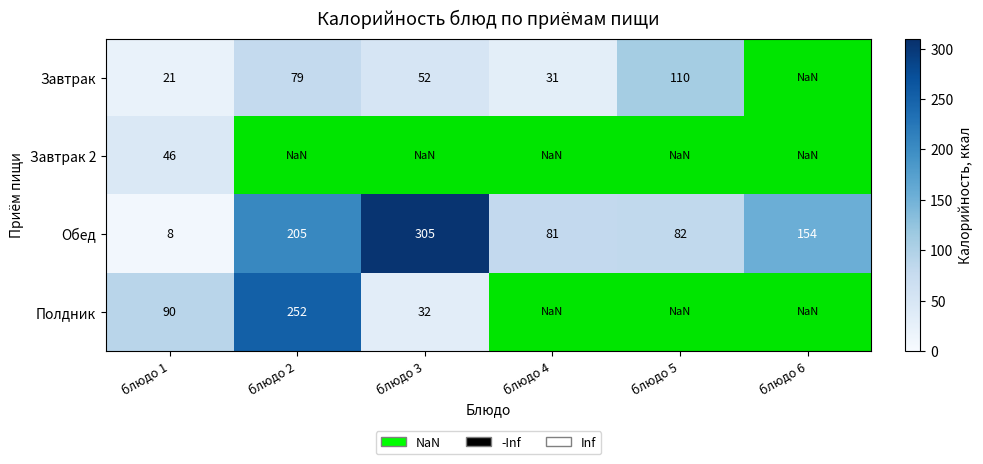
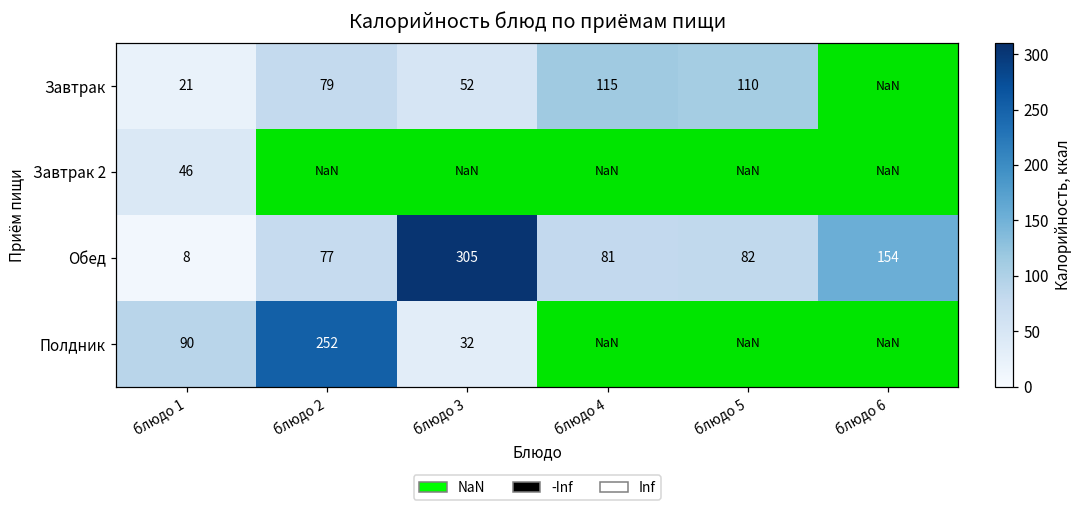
Завтрак, блюдо 4: 31 -> 115
Обед, блюдо 2: 205 -> 77
